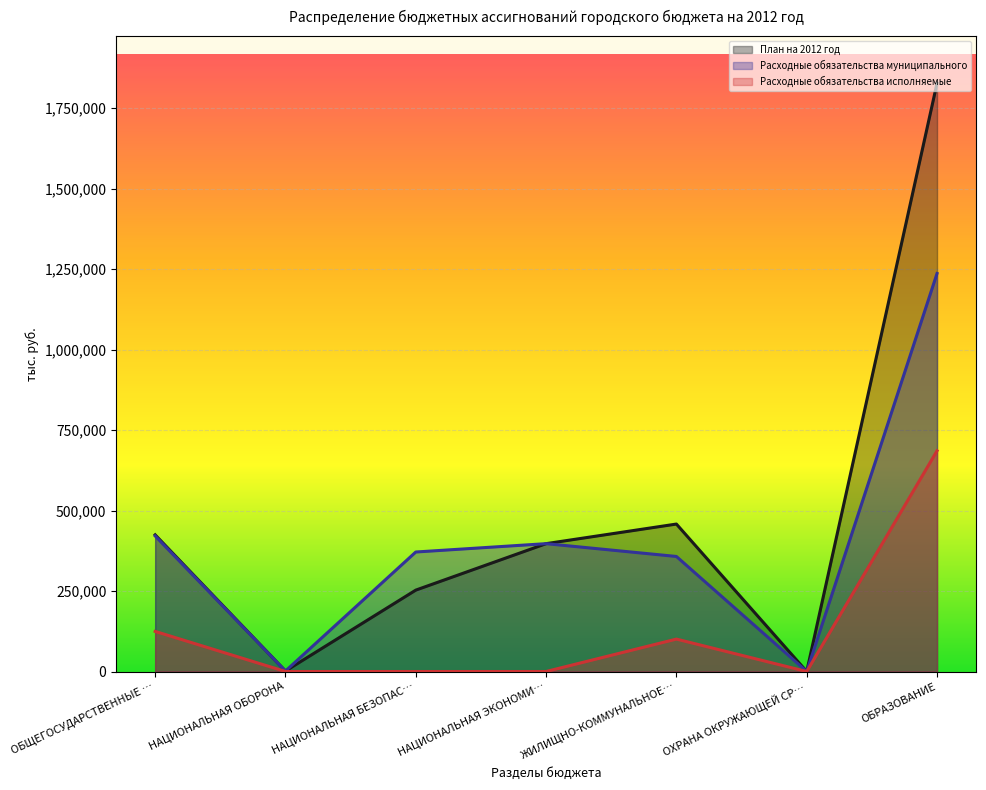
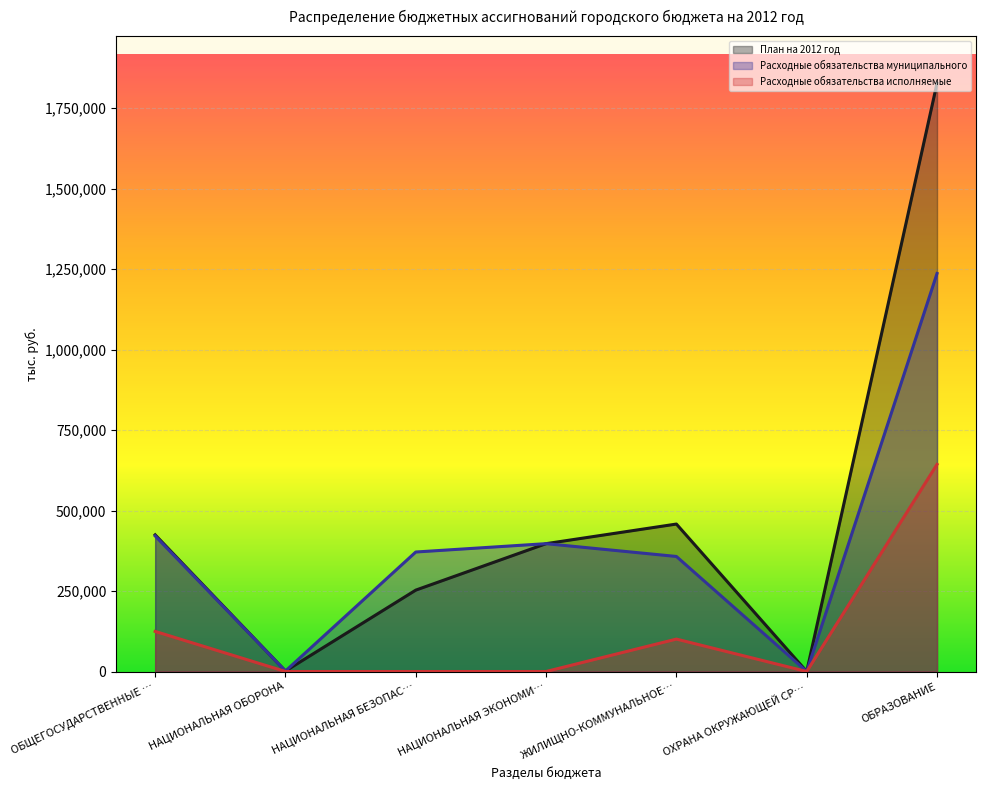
Расходные обязательства исполняемые, ОБРАЗОВАНИЕ: 690,000 -> 640,000
